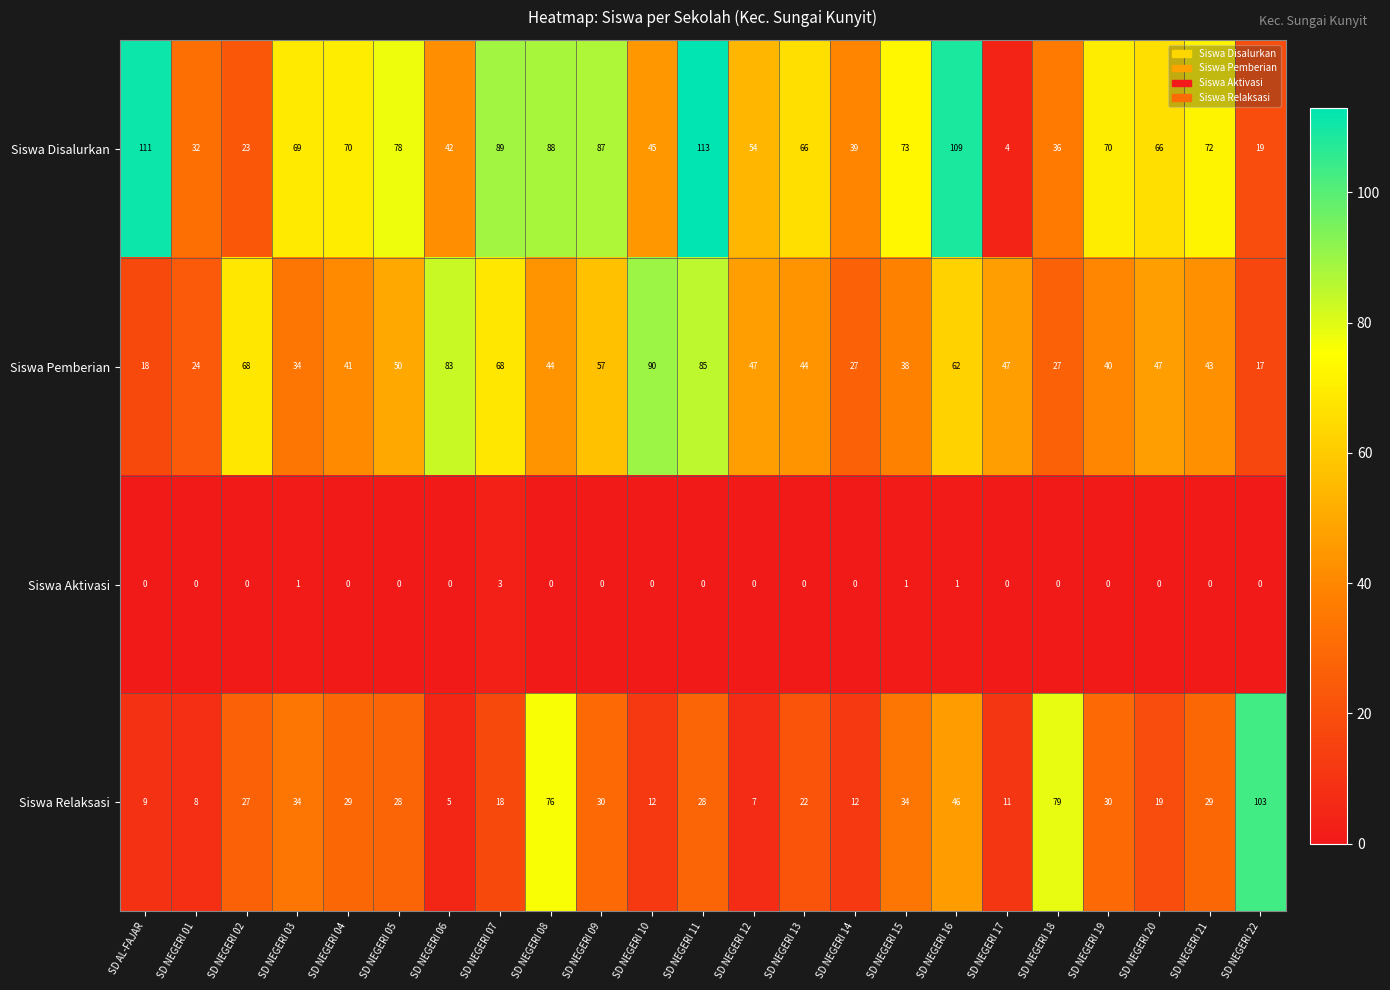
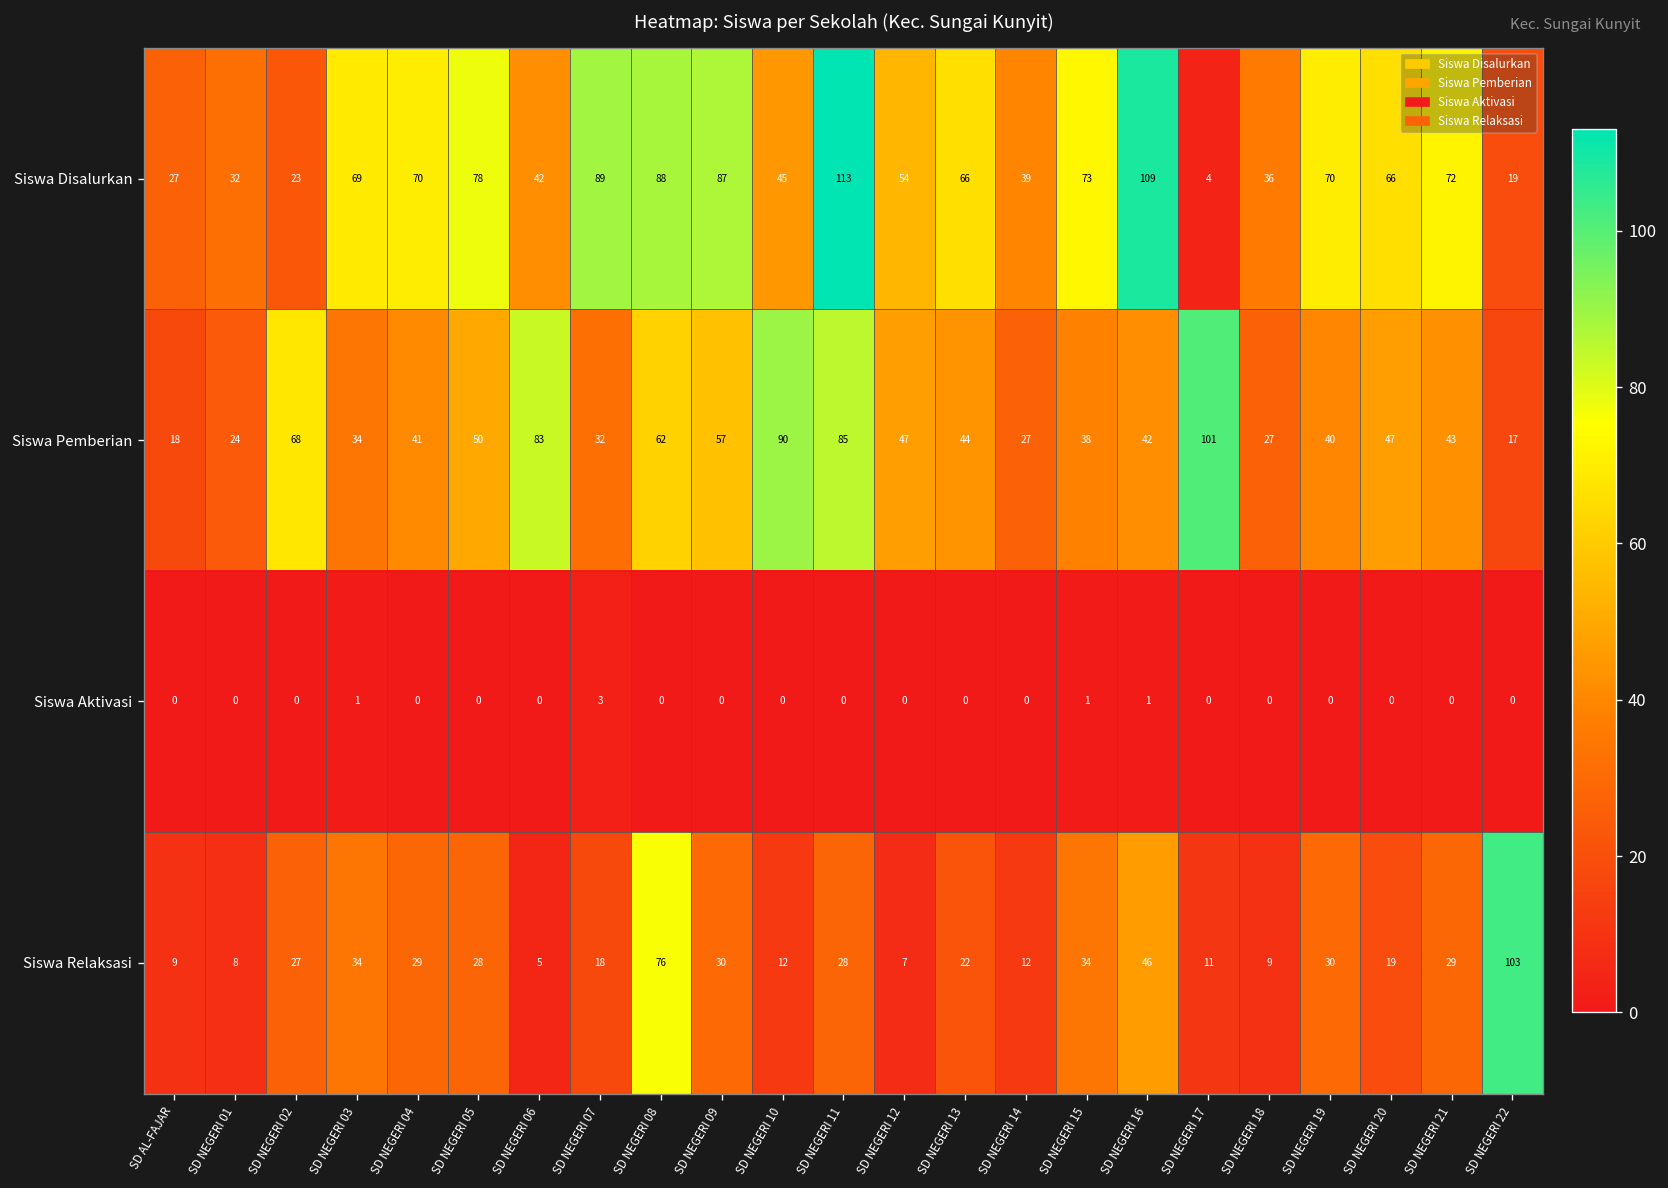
Siswa Disalurkan, SD AL-FAJAR: 111 -> 27
Siswa Pemberian, SD NEGERI 07: 68 -> 32
Siswa Pemberian, SD NEGERI 08: 44 -> 62
Siswa Pemberian, SD NEGERI 16: 62 -> 42
Siswa Pemberian, SD NEGERI 17: 47 -> 101
Siswa Relaksasi, SD NEGERI 18: 79 -> 9
